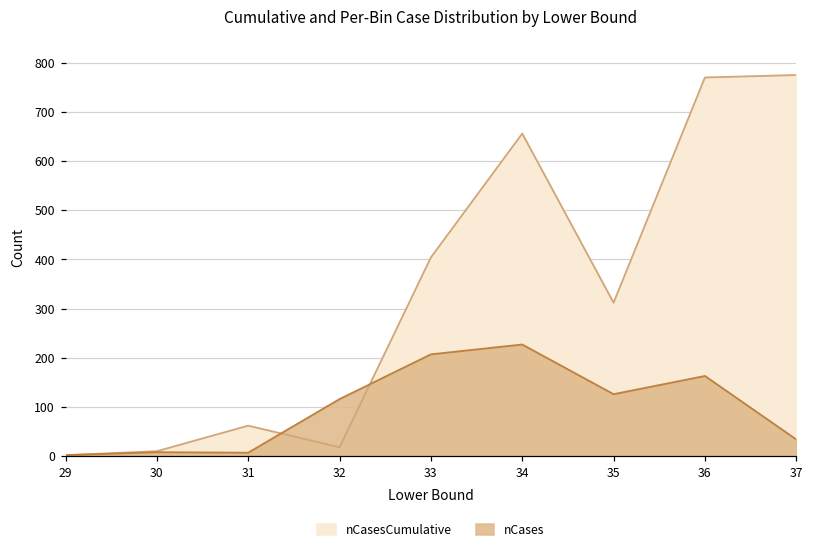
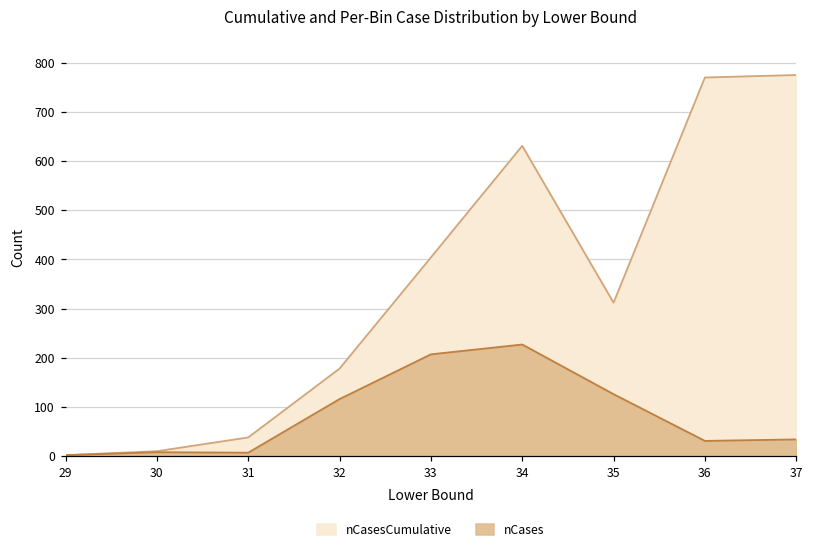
nCasesCumulative, 31: 60 -> 40
nCasesCumulative, 32: 20 -> 180
nCasesCumulative, 34: 660 -> 630
nCases, 36: 160 -> 30
